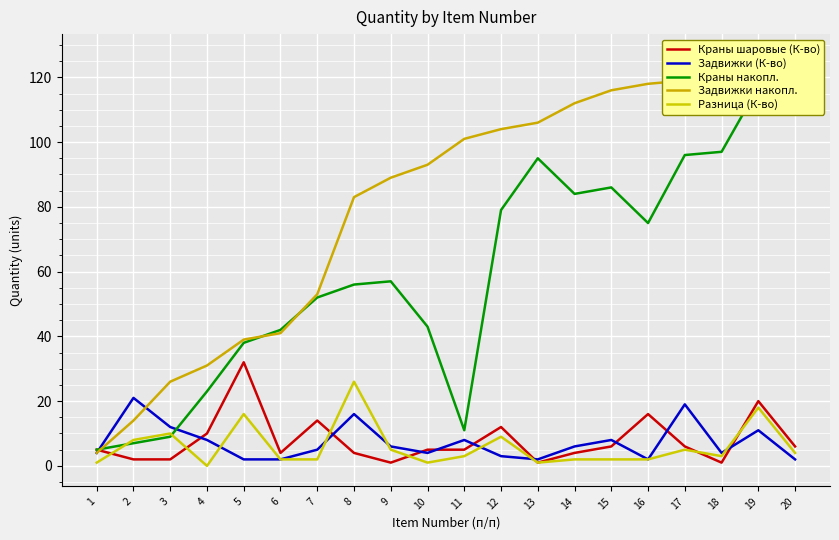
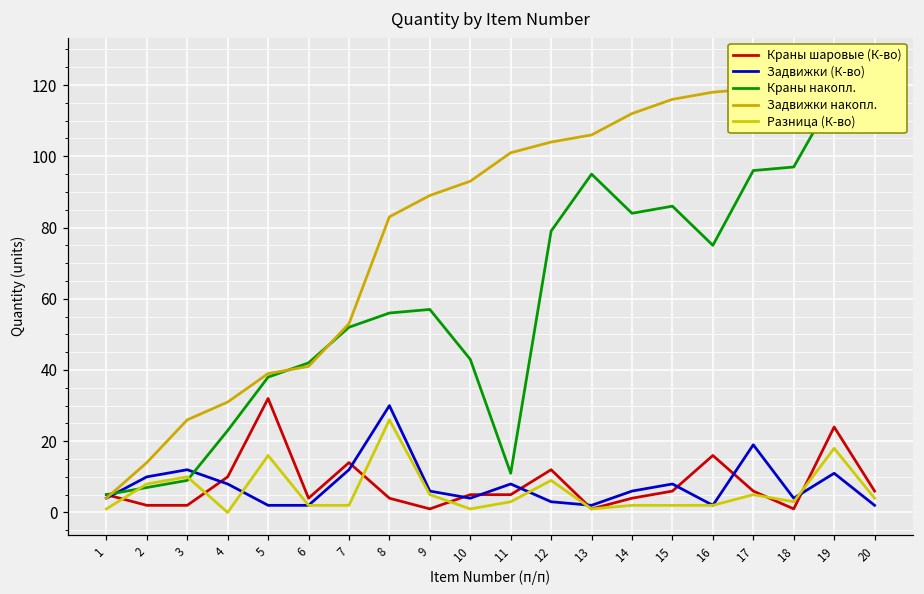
Задвижки (К-во), 2: 21 -> 10
Задвижки (К-во), 7: 5 -> 12
Задвижки (К-во), 8: 16 -> 30
Краны шаровые (К-во), 19: 20 -> 24
